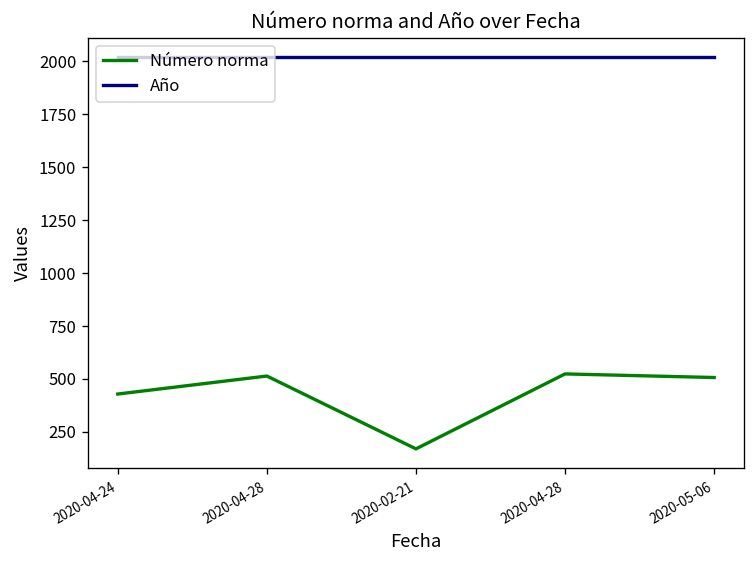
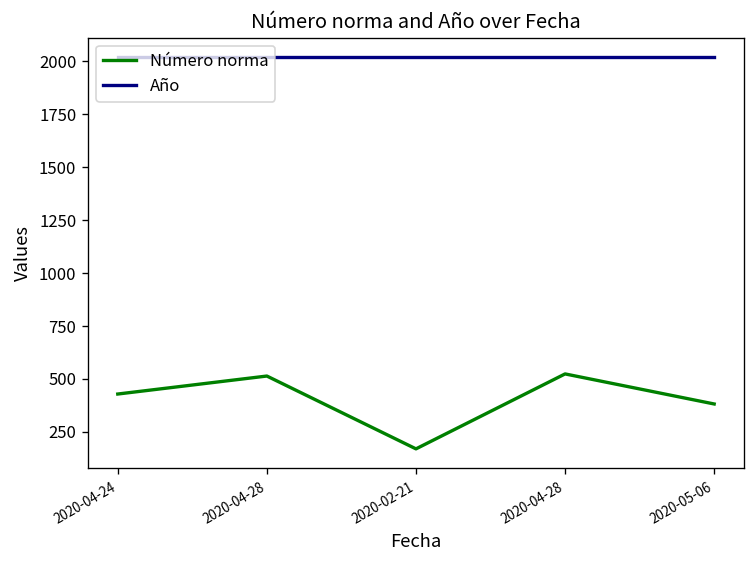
Número norma, 2020-05-06: 510 -> 380
